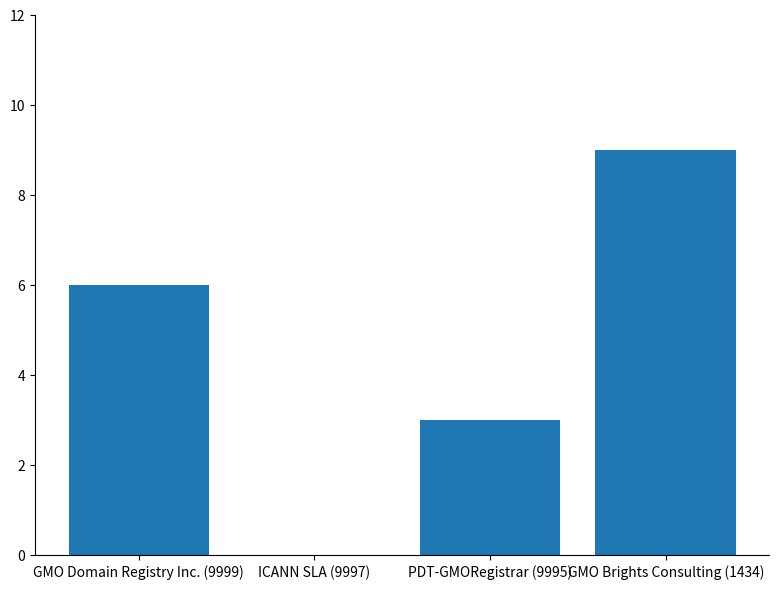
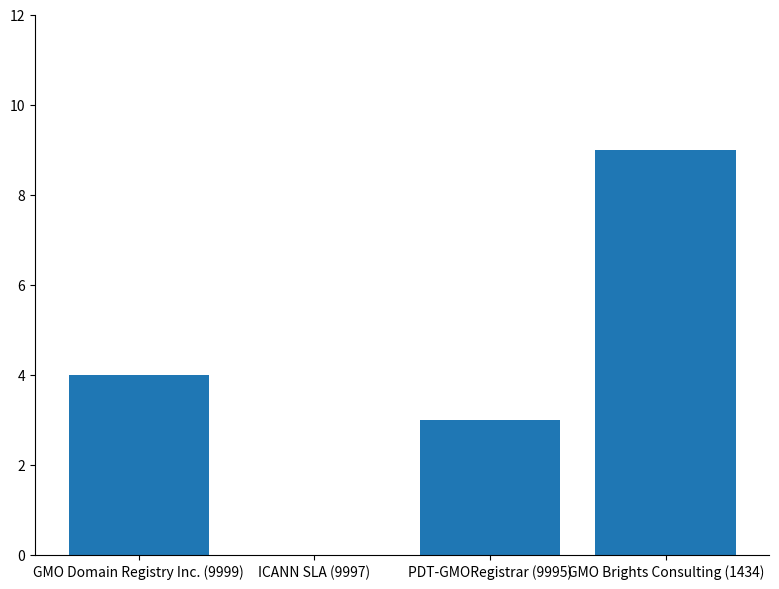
GMO Domain Registry Inc. (9999): 6 -> 4
